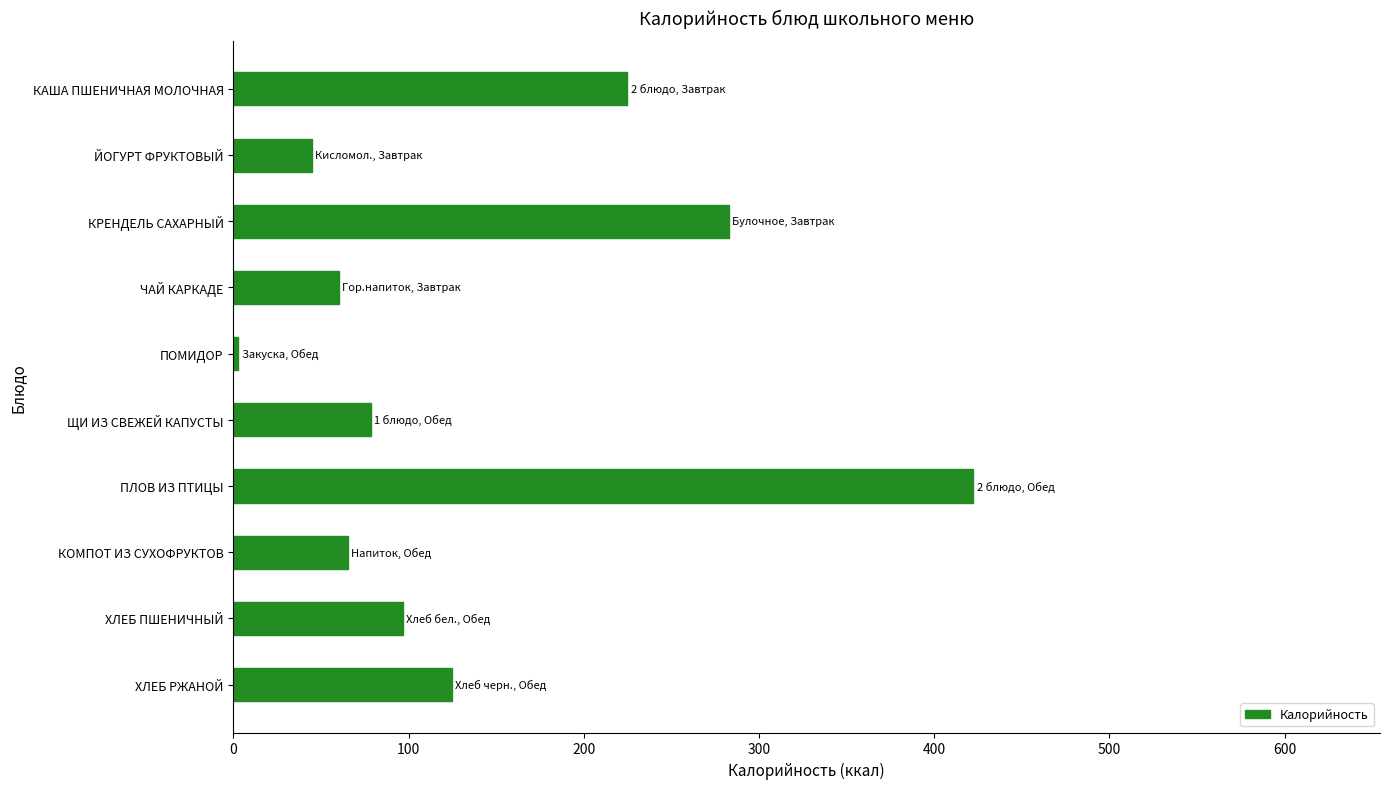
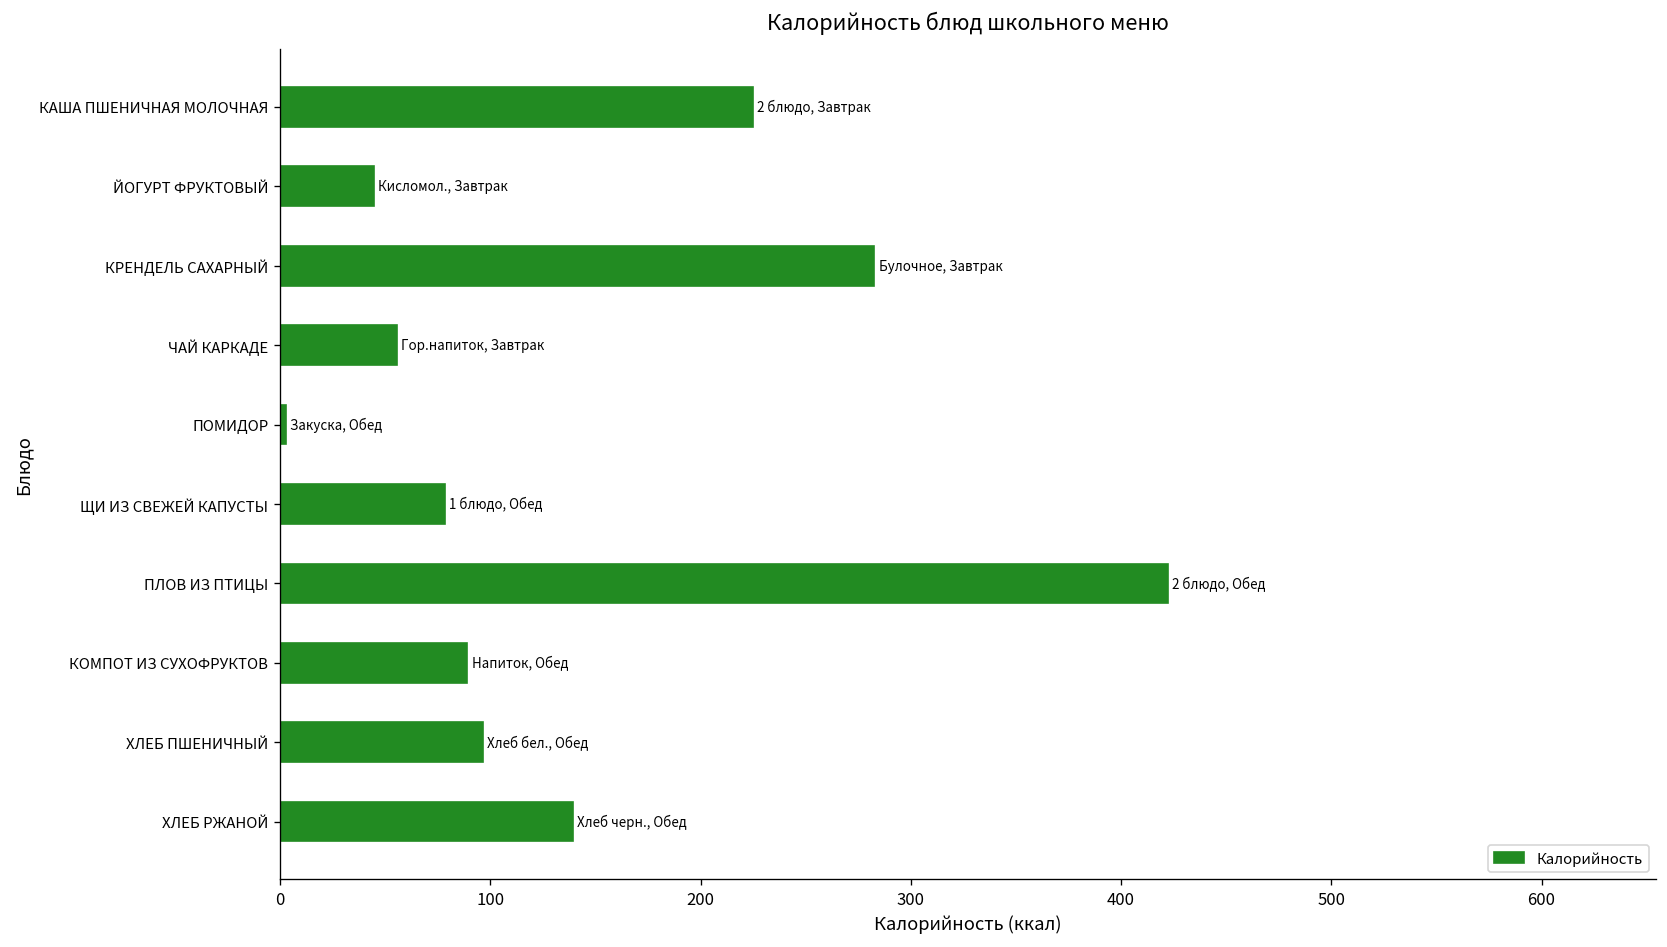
ЧАЙ КАРКАДЕ: 60 -> 56
КОМПОТ ИЗ СУХОФРУКТОВ: 65 -> 89
ХЛЕБ РЖАНОЙ: 125 -> 139
